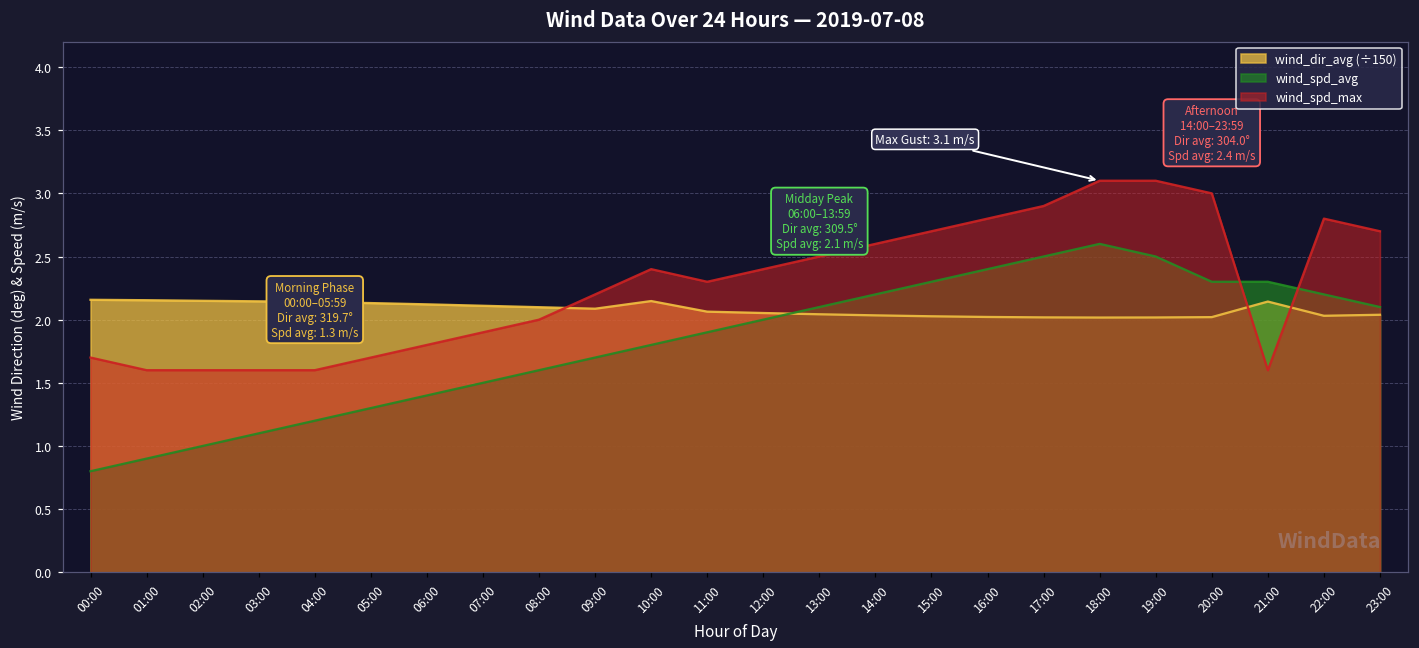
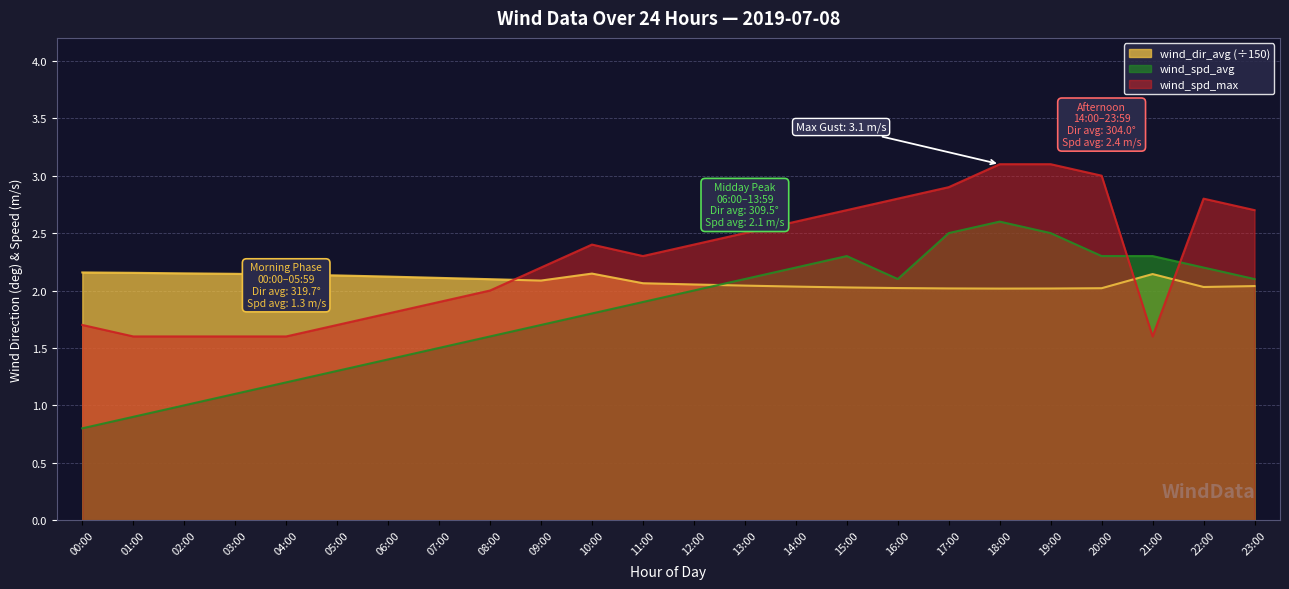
wind_spd_avg, 16:00: 2.4 -> 2.1
